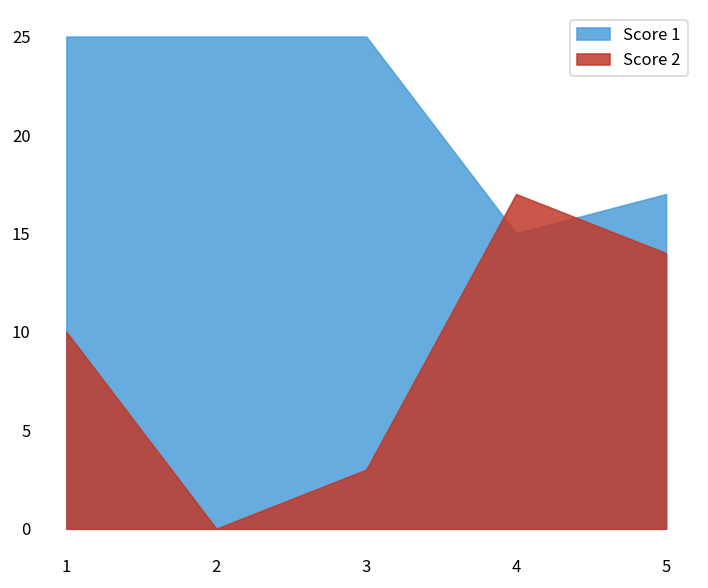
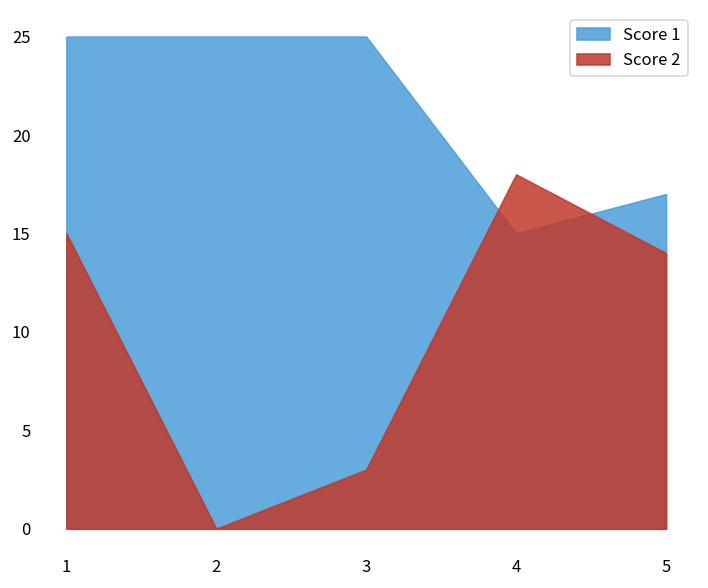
Score 2, 1: 10 -> 15
Score 2, 4: 17 -> 18
